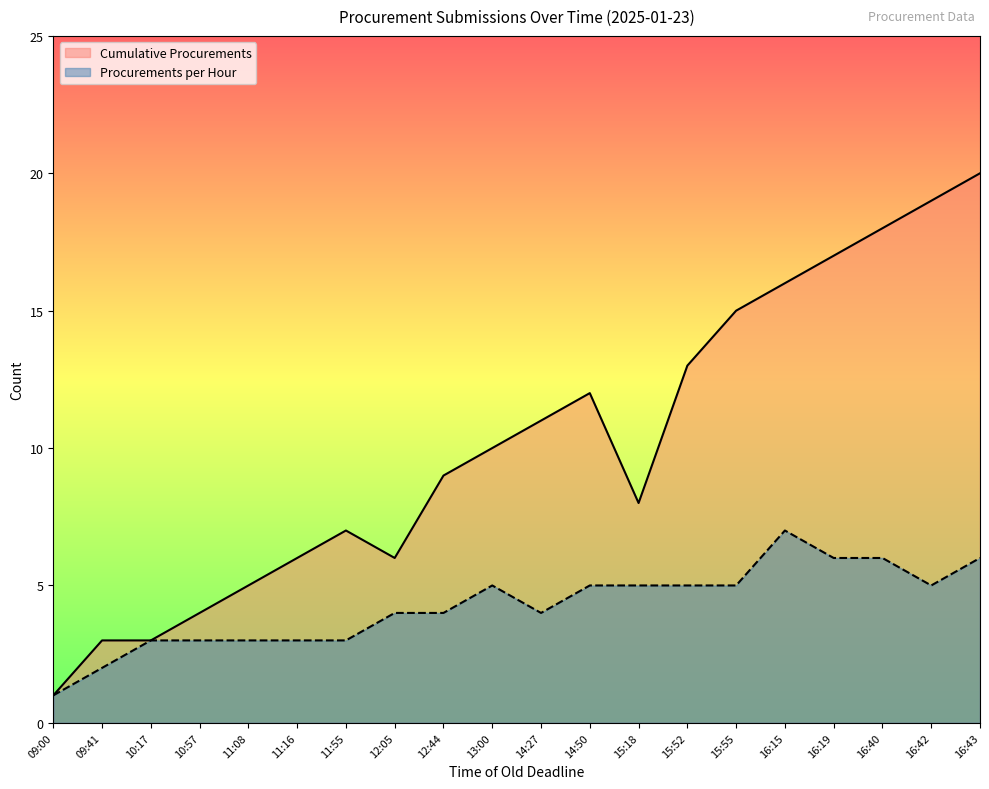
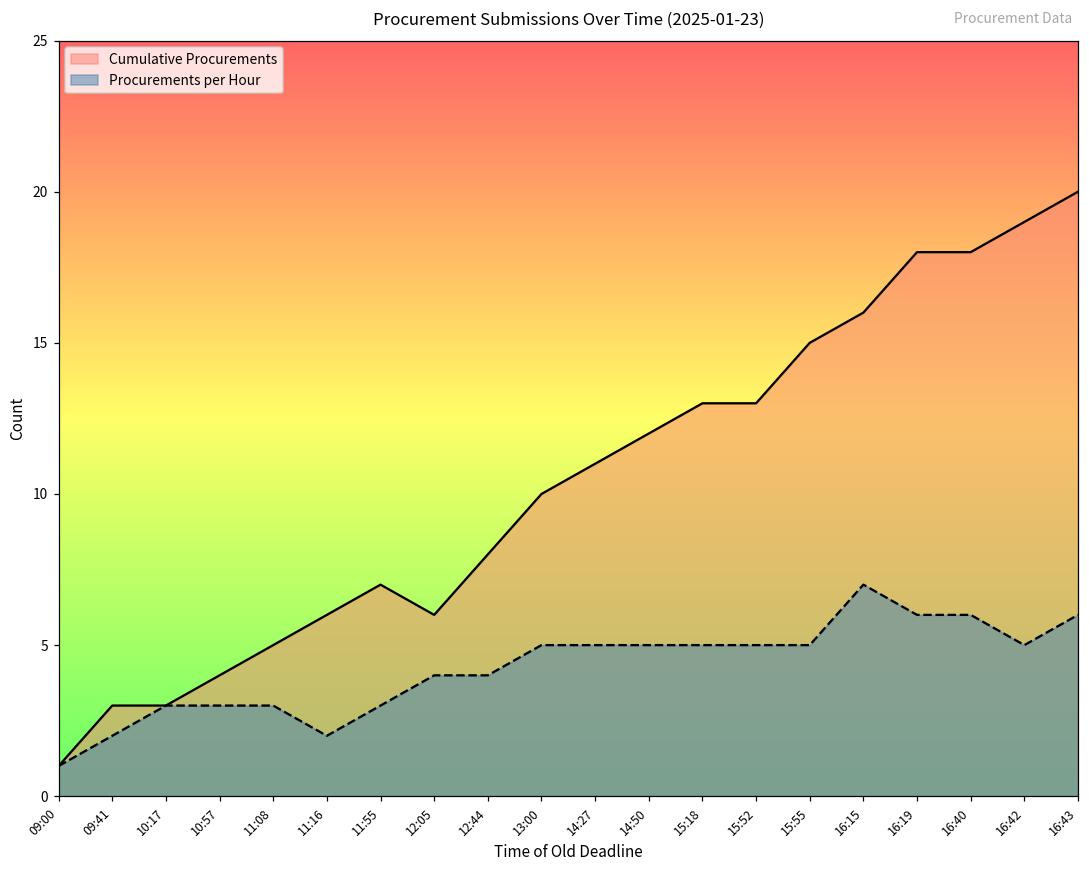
Procurements per Hour, 11:16: 3 -> 2
Cumulative Procurements, 12:44: 9 -> 8
Procurements per Hour, 14:27: 4 -> 5
Cumulative Procurements, 15:18: 8 -> 13
Cumulative Procurements, 16:19: 17 -> 18
